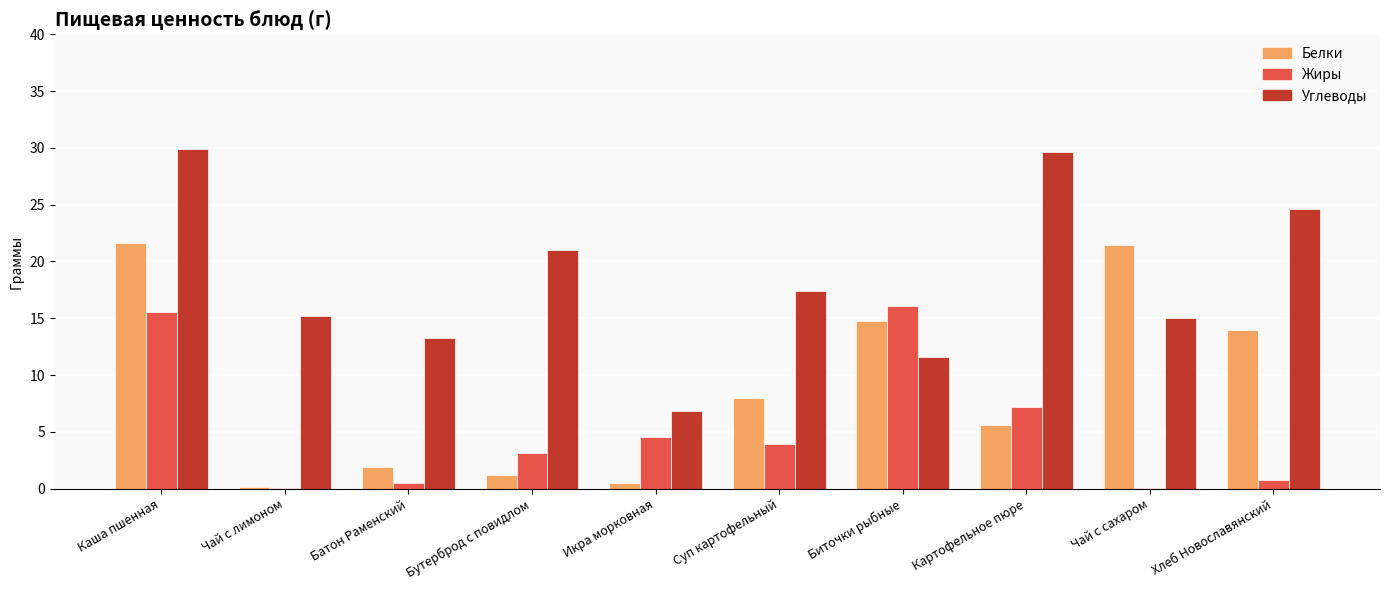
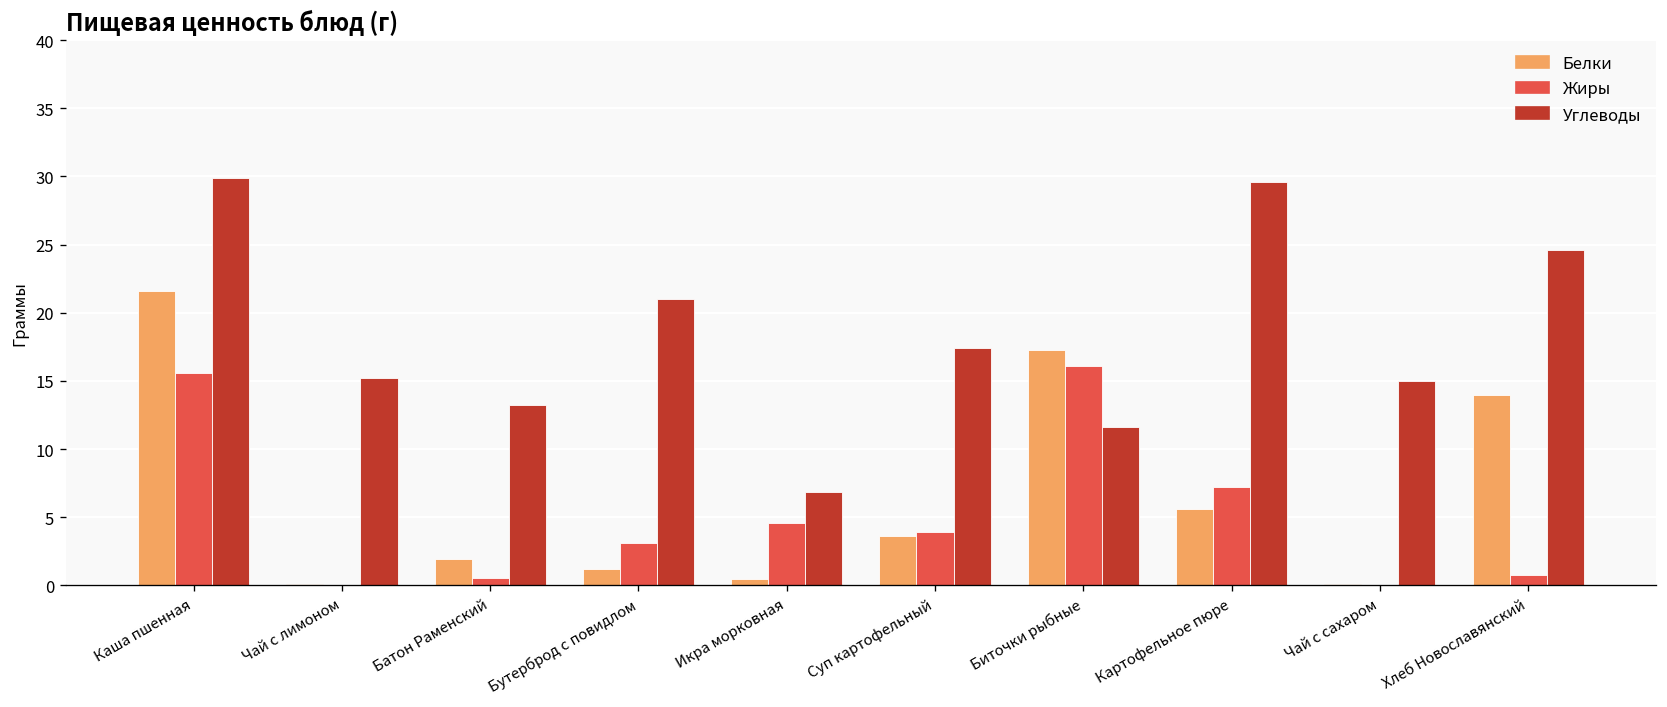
Белки, Суп картофельный: 8.0 -> 3.6
Белки, Биточки рыбные: 14.8 -> 17.3
Белки, Чай с сахаром: 21.5 -> 0.1
